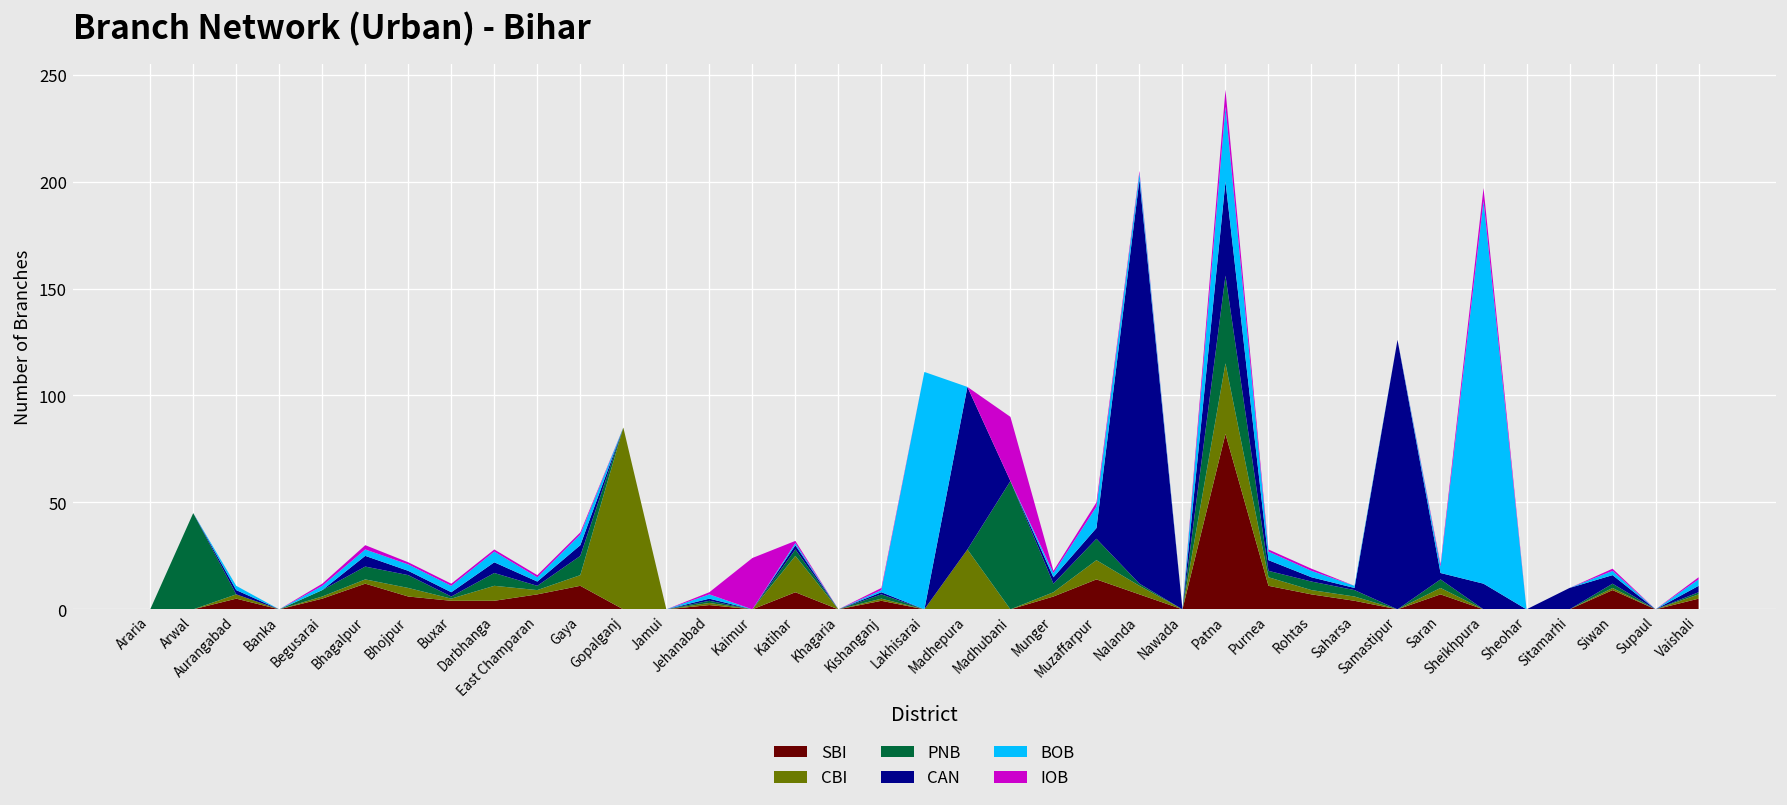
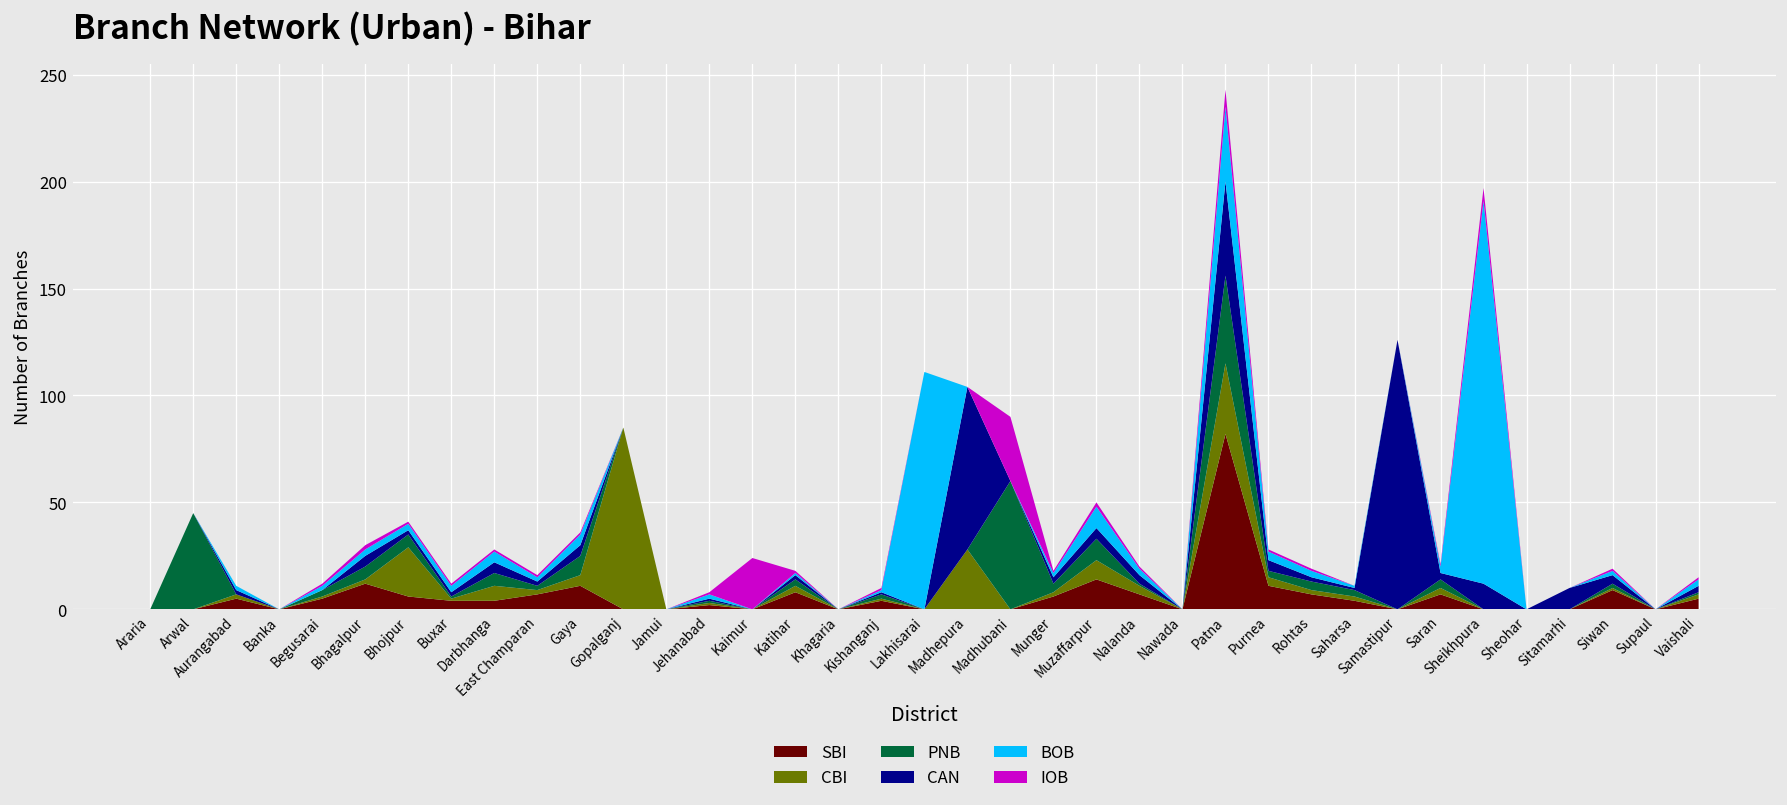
CBI, Bhojpur: 4 -> 23
CBI, Katihar: 17 -> 3
CAN, Nalanda: 189 -> 4
